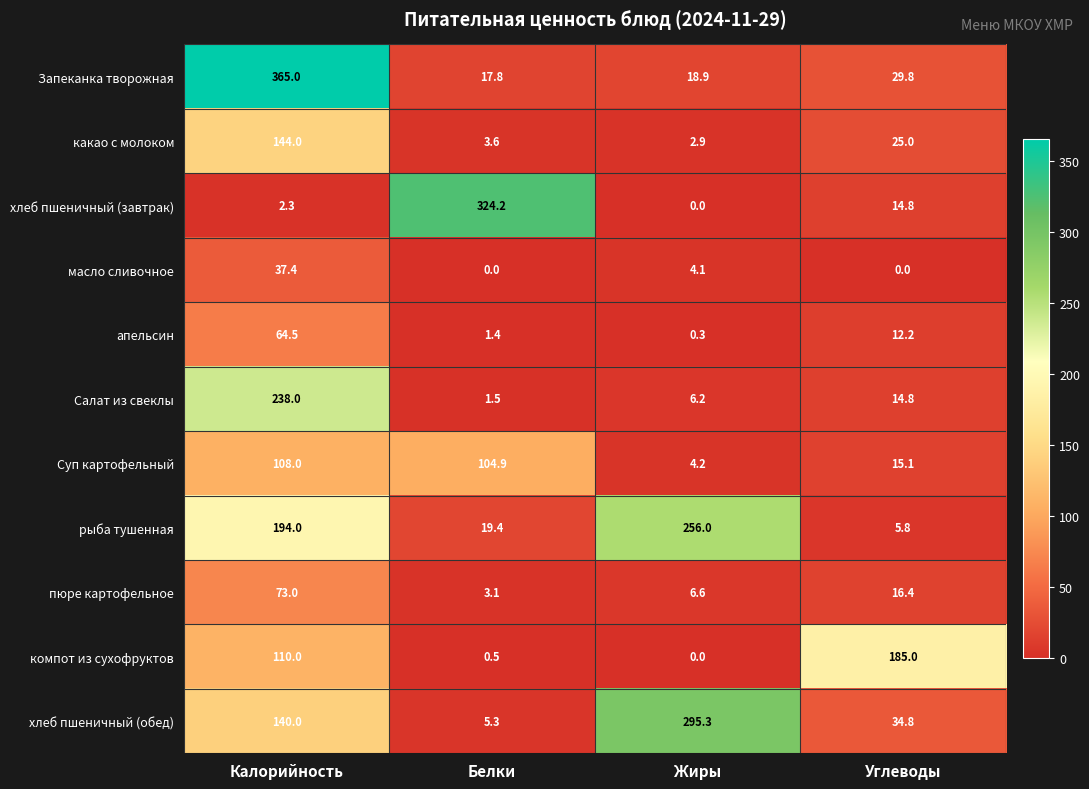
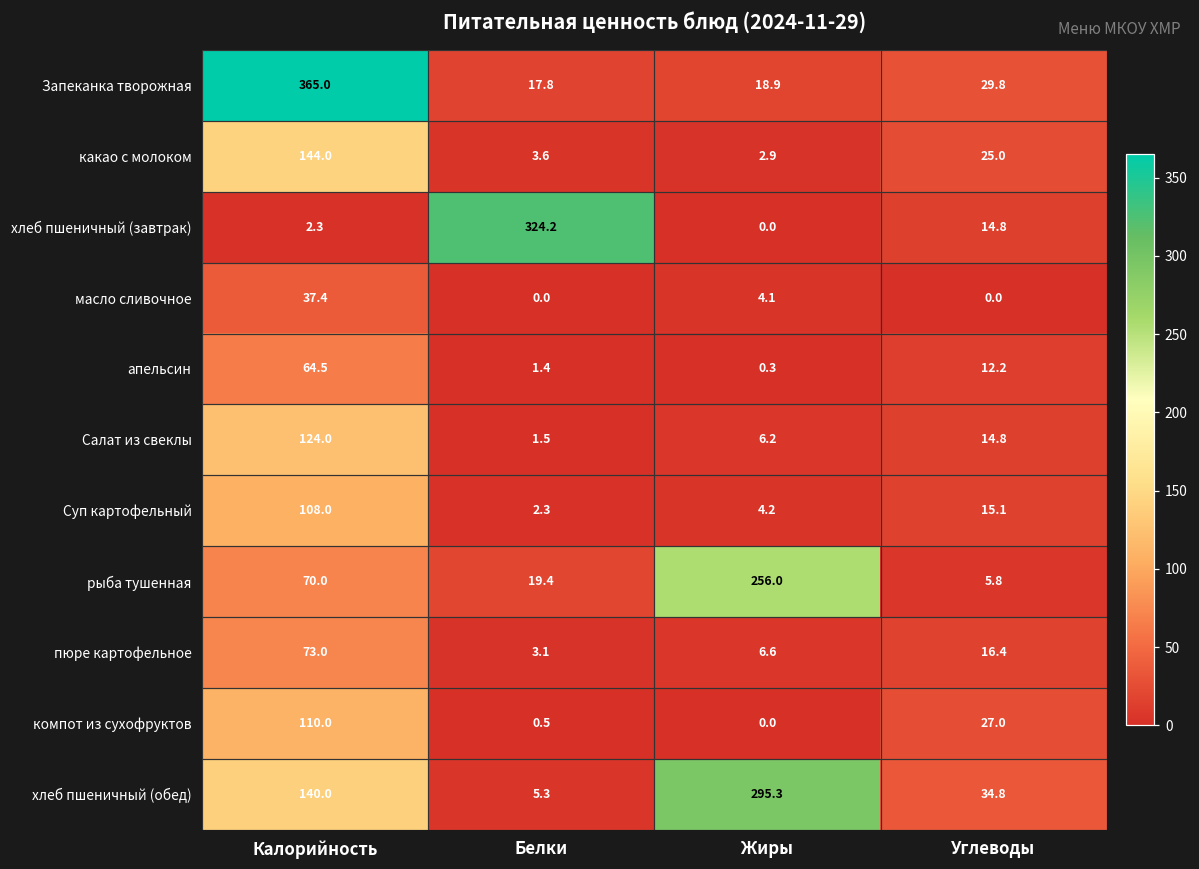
Салат из свеклы, Калорийность: 238.0 -> 124.0
Суп картофельный, Белки: 104.9 -> 2.3
рыба тушенная, Калорийность: 194.0 -> 70.0
компот из сухофруктов, Углеводы: 185.0 -> 27.0
